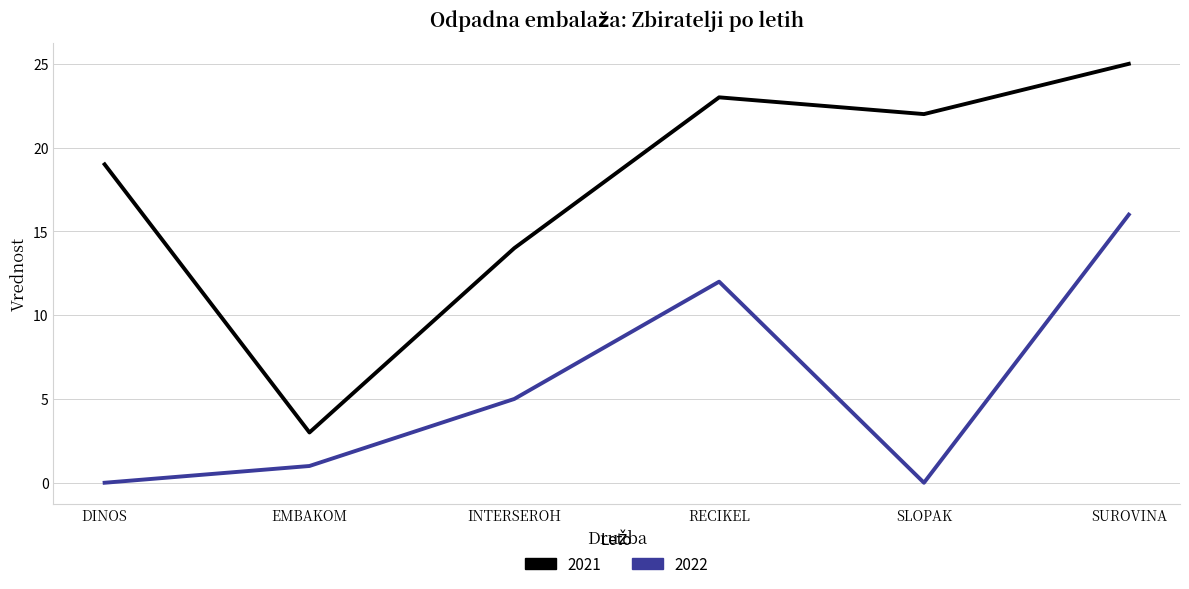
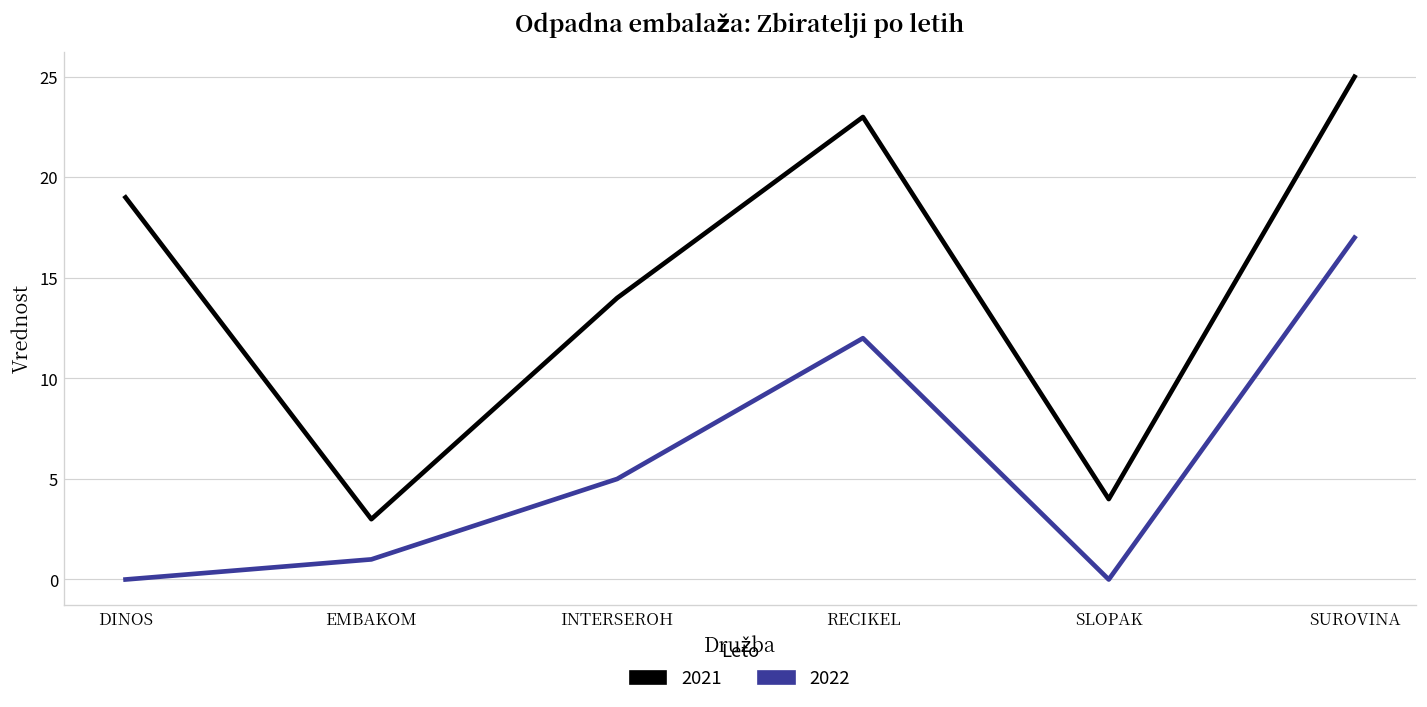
2021, SLOPAK: 22 -> 4
2022, SUROVINA: 16 -> 17
